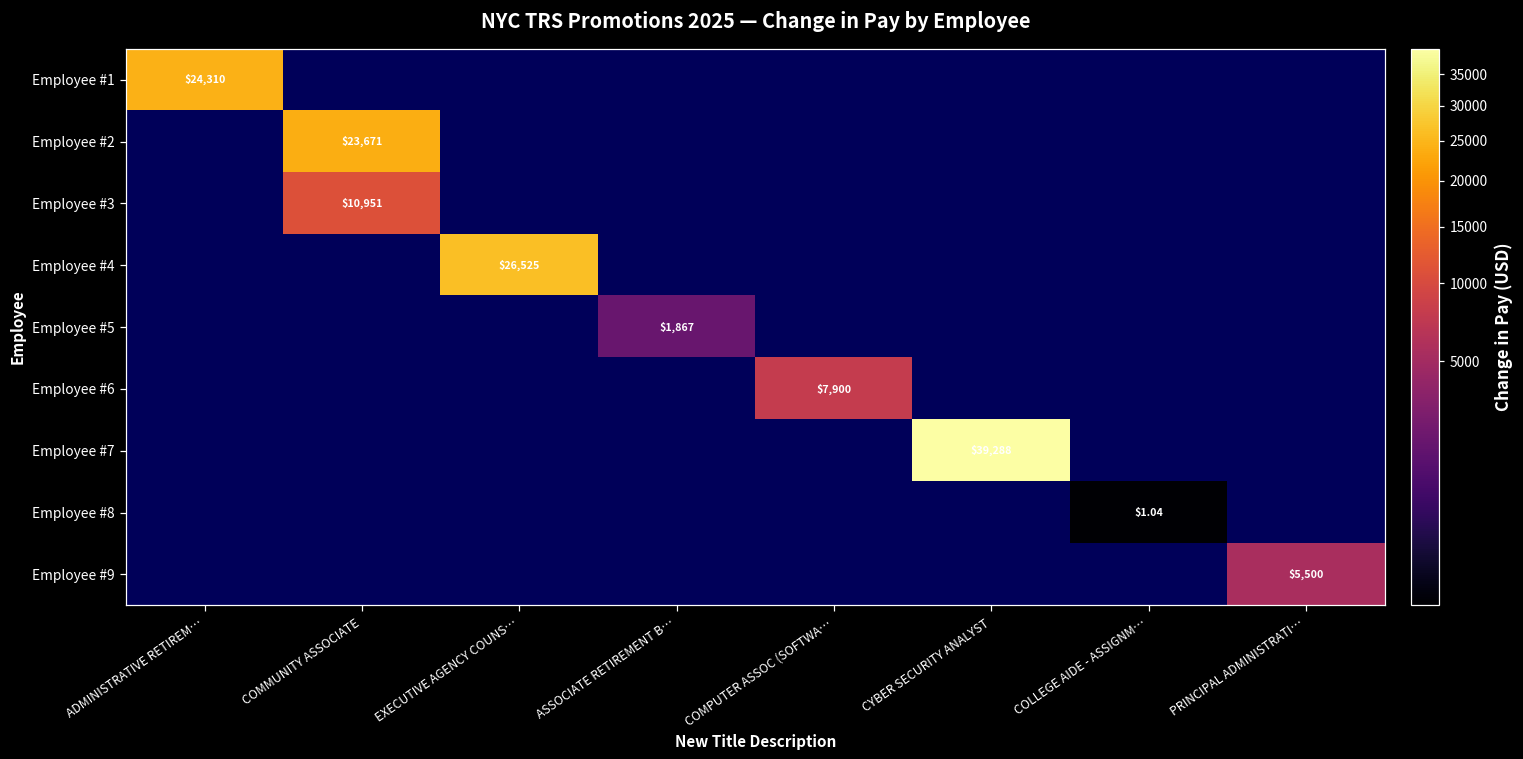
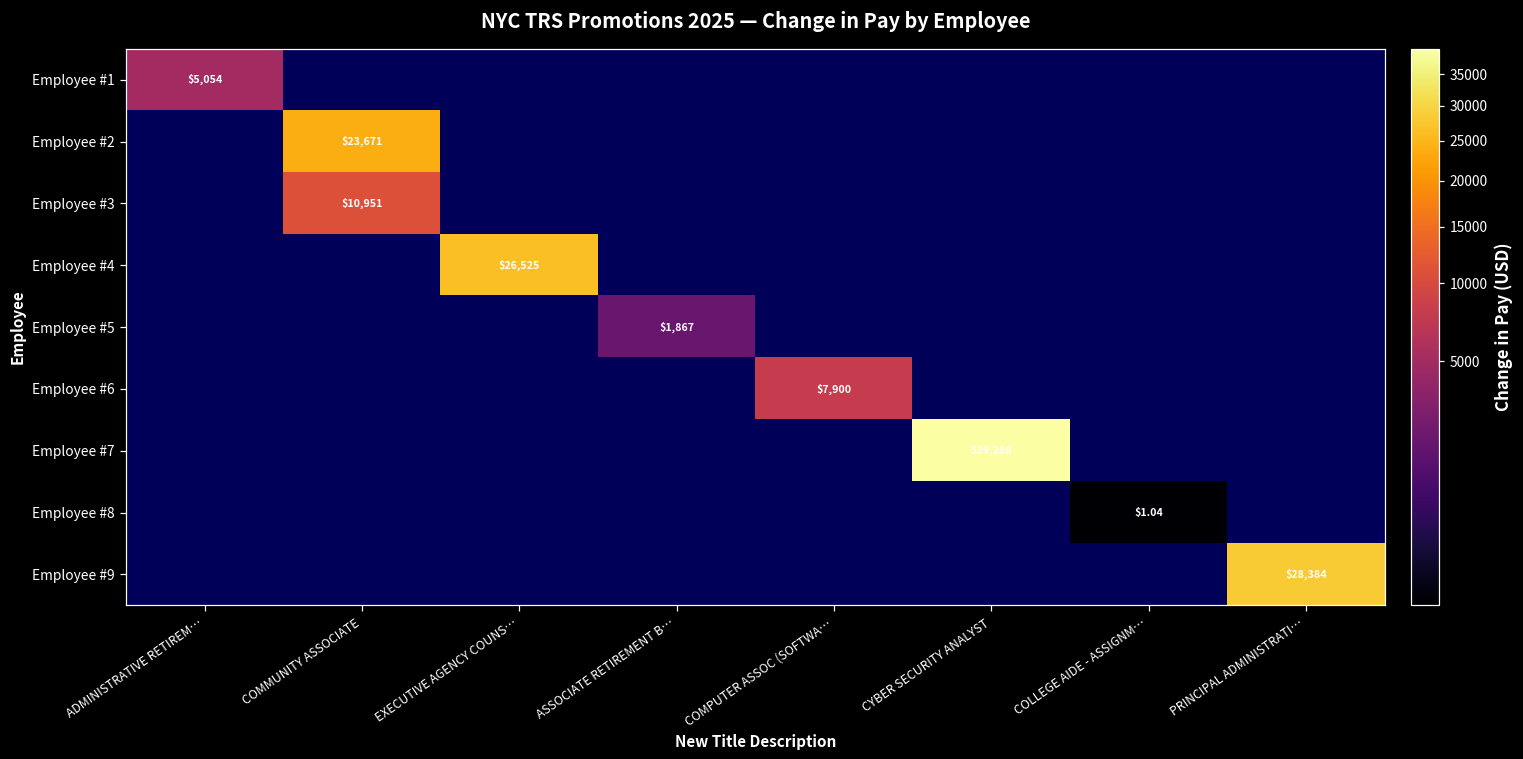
Employee #1, ADMINISTRATIVE RETIREM…: $24,310 -> $5,054
Employee #9, PRINCIPAL ADMINISTRATI…: $5,500 -> $28,384
